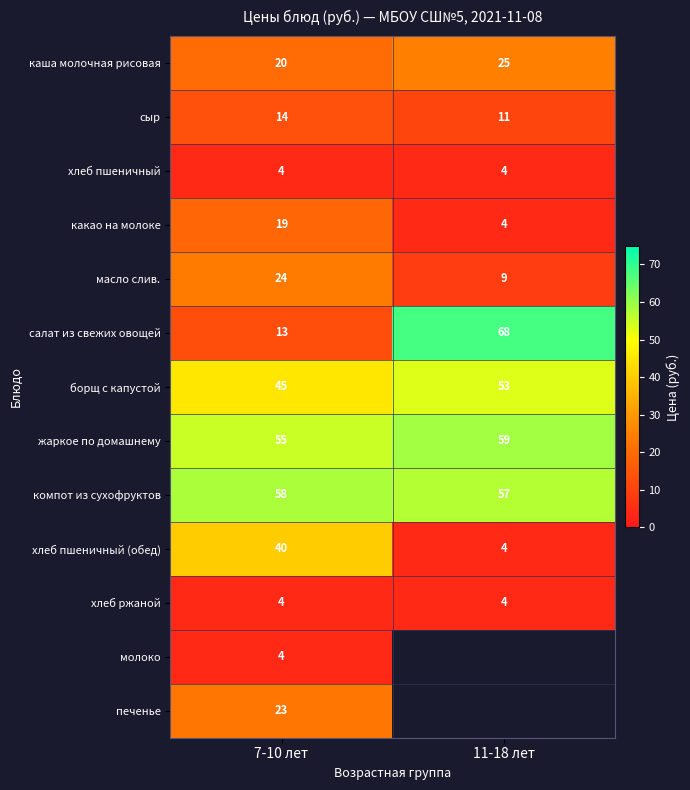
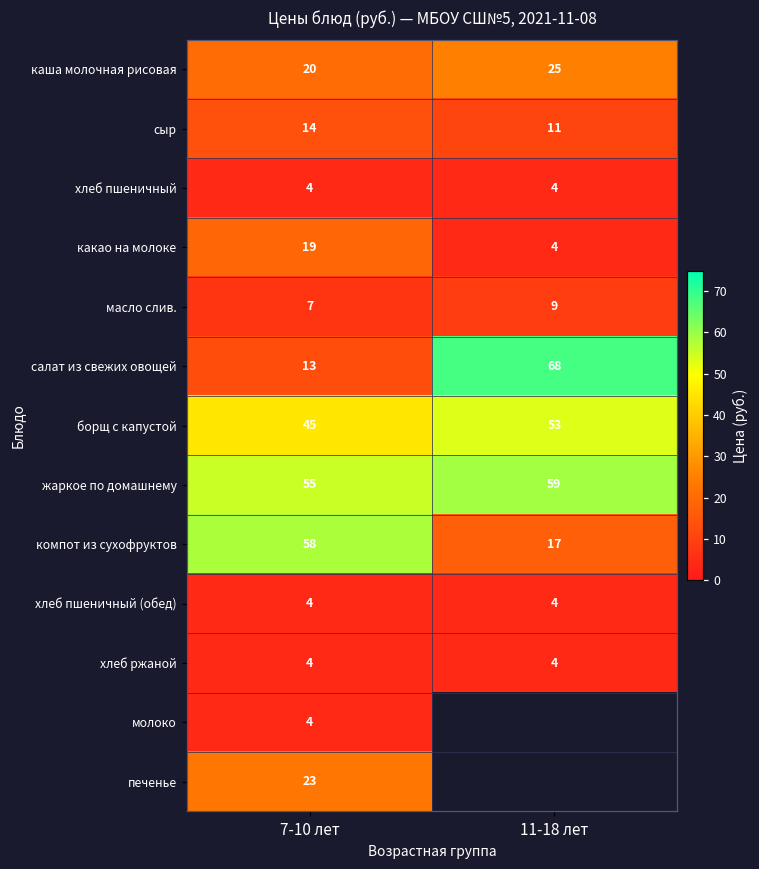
масло слив., 7-10 лет: 24 -> 7
компот из сухофруктов, 11-18 лет: 57 -> 17
хлеб пшеничный (обед), 7-10 лет: 40 -> 4
